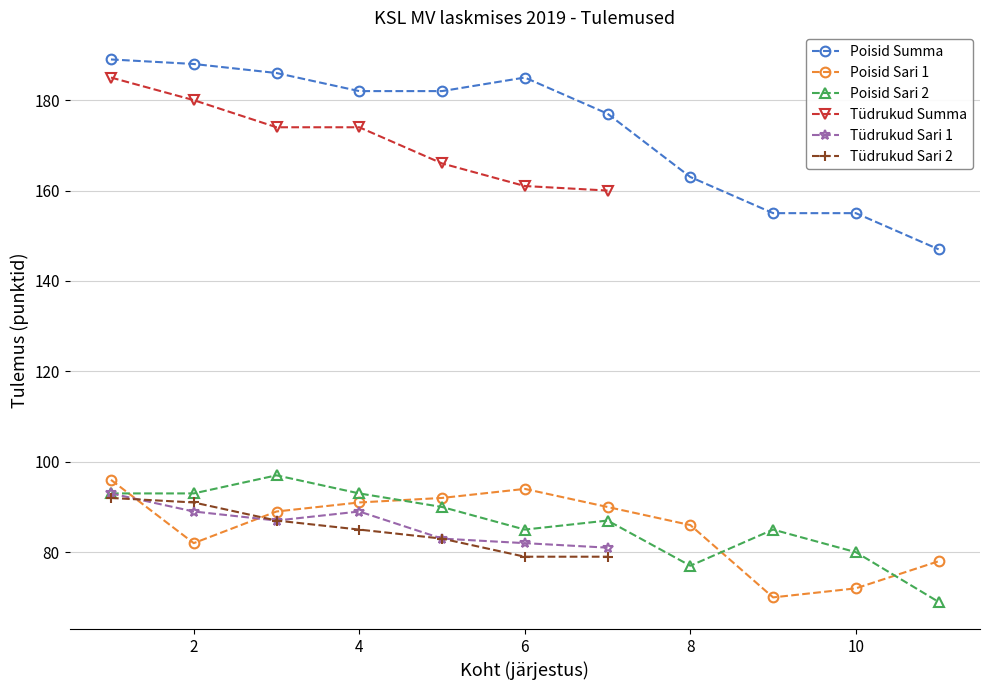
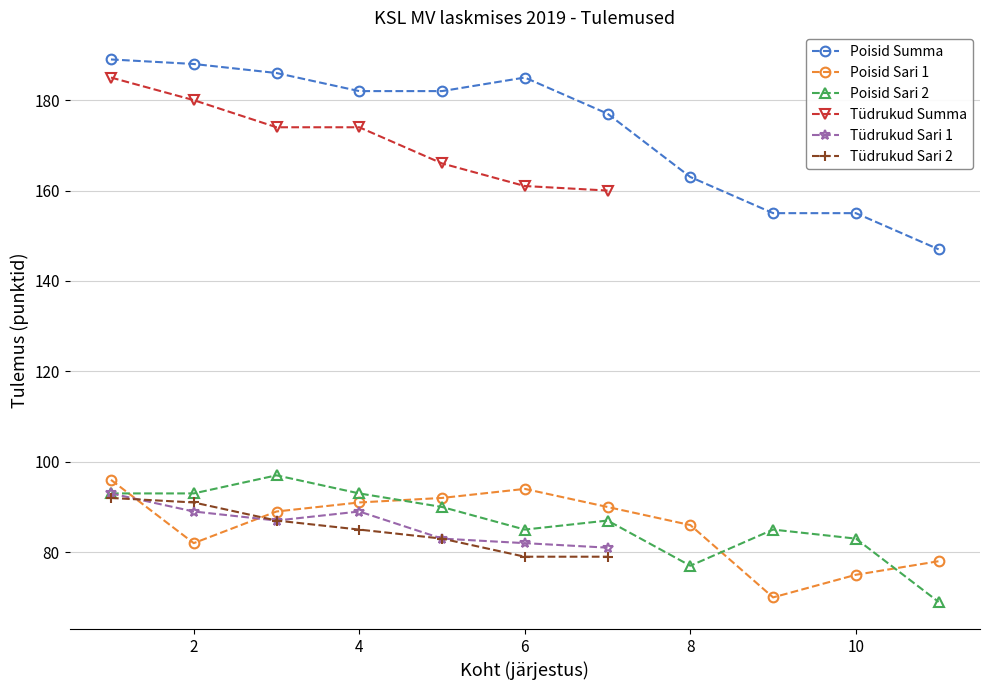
Poisid Sari 1, 10: 72 -> 75
Poisid Sari 2, 10: 80 -> 83
